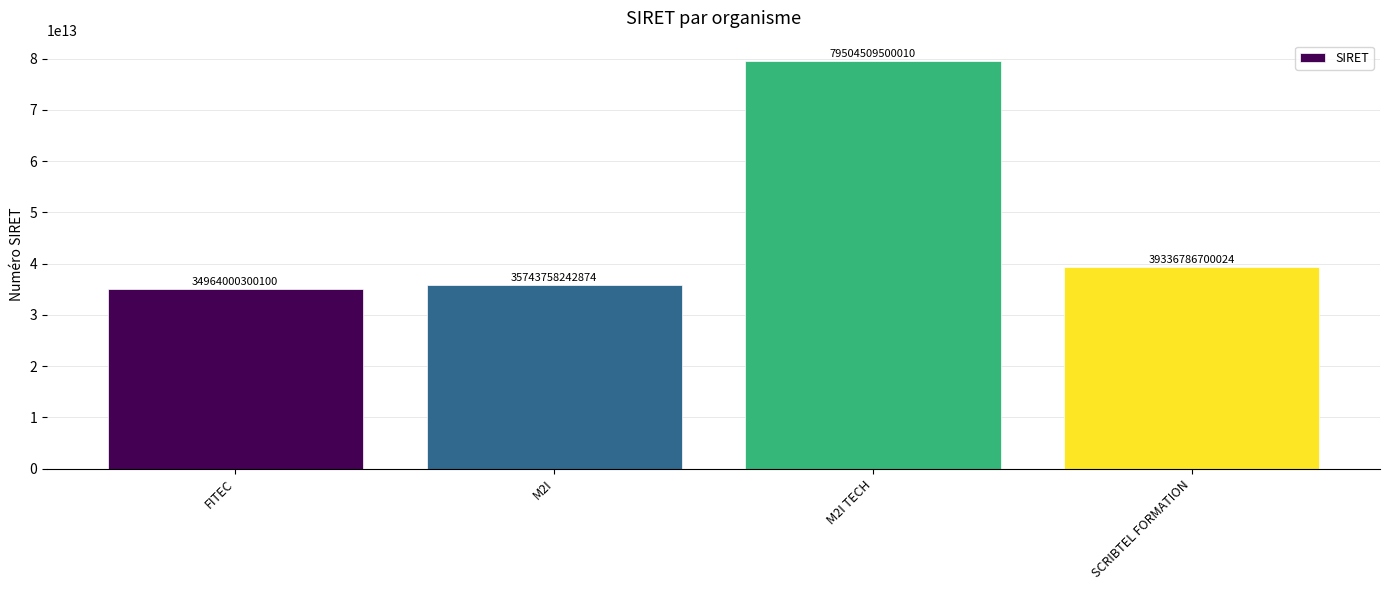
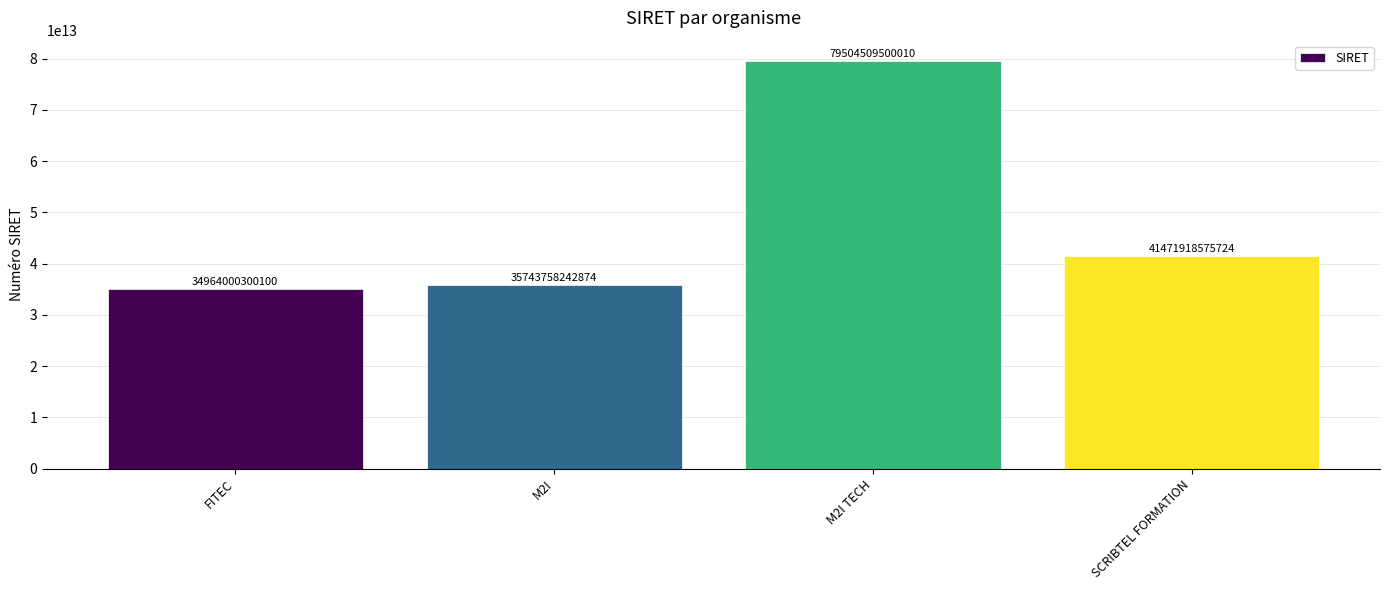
SCRIBTEL FORMATION: 39336786700024 -> 41471918575724
